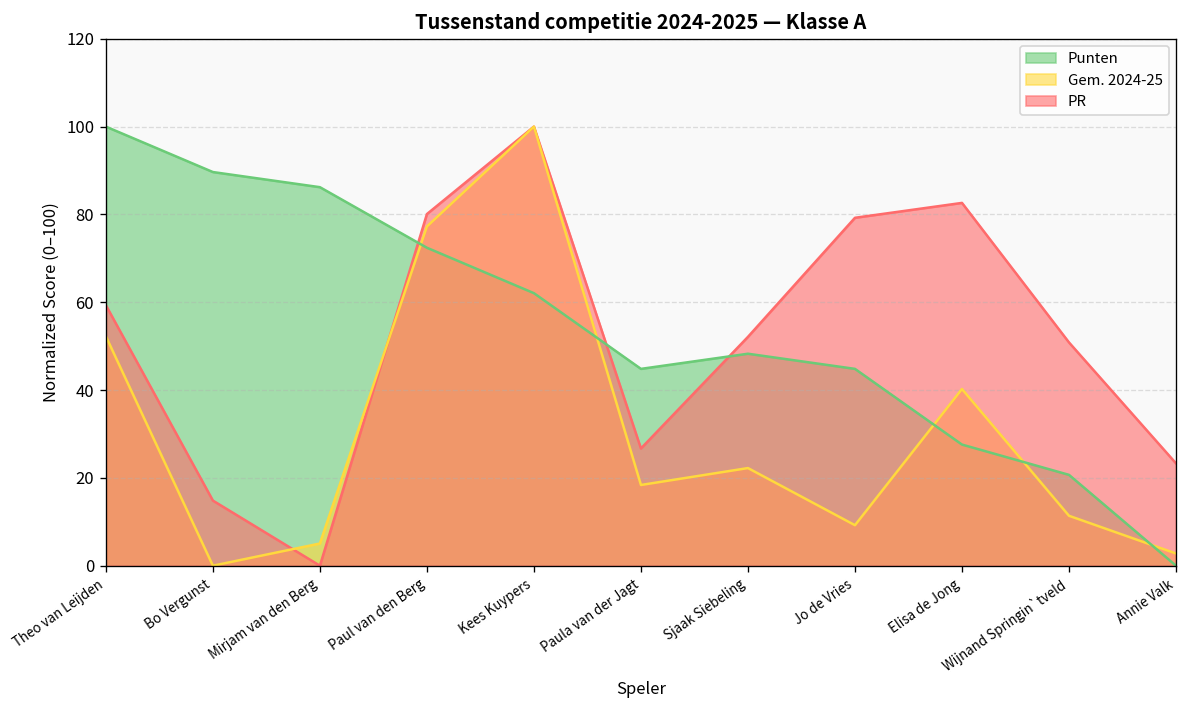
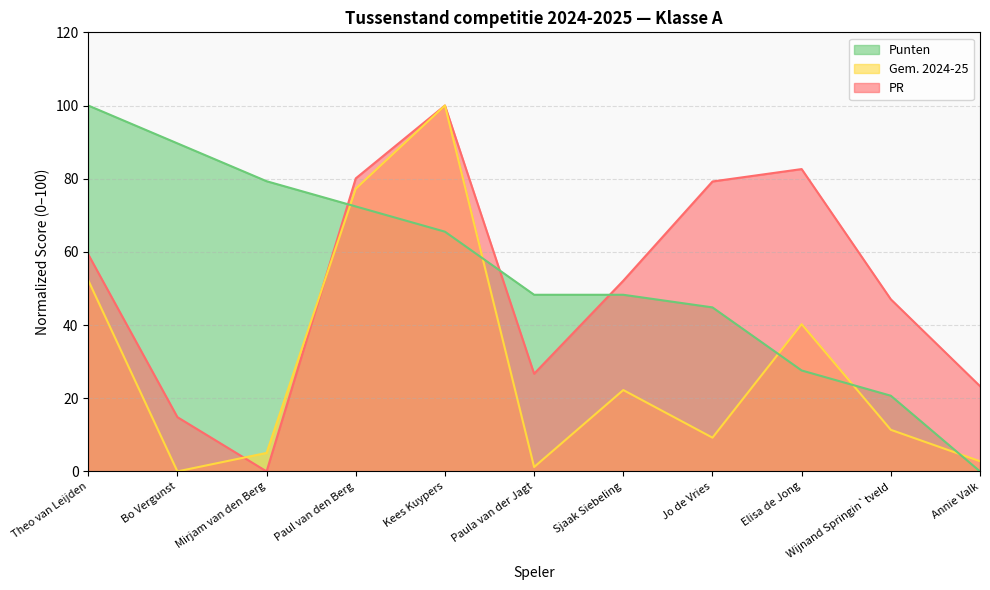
Punten, Mirjam van den Berg: 86 -> 79
Punten, Kees Kuypers: 62 -> 66
Punten, Paula van der Jagt: 45 -> 48
Gem. 2024-25, Paula van der Jagt: 18 -> 1
PR, Wijnand Springin`tveld: 51 -> 47
